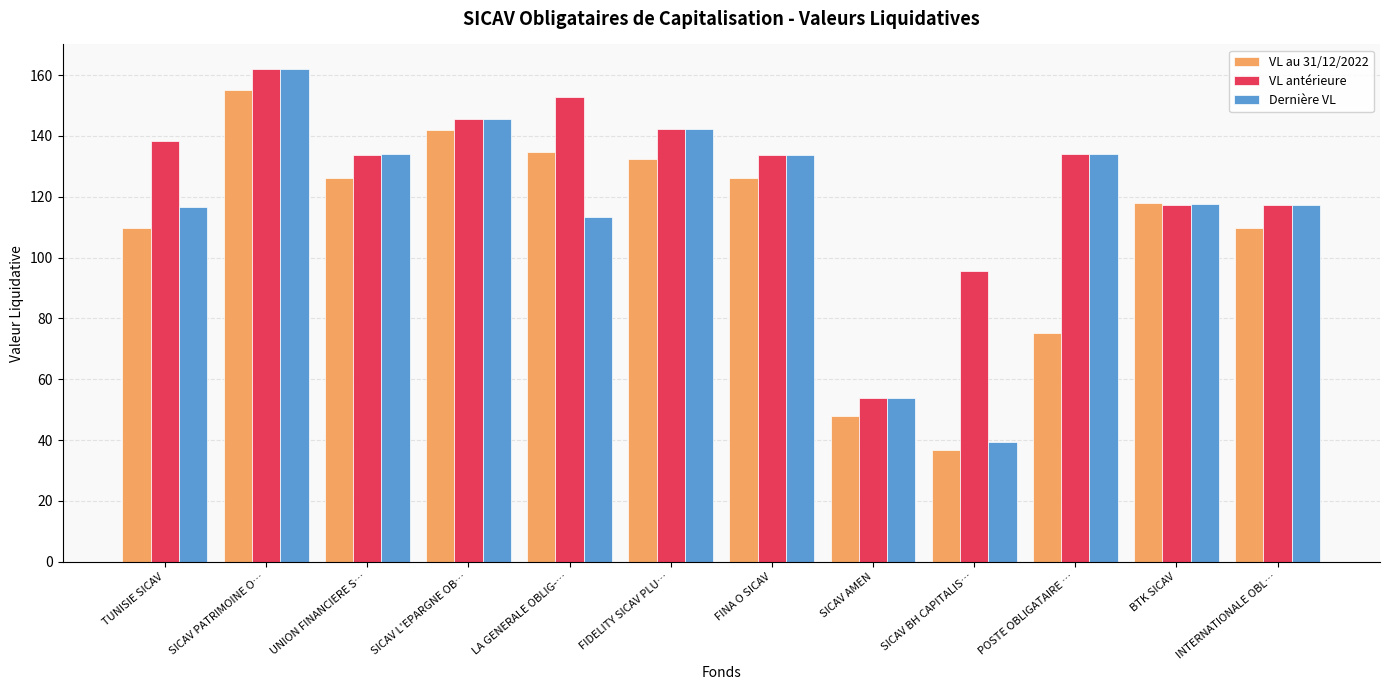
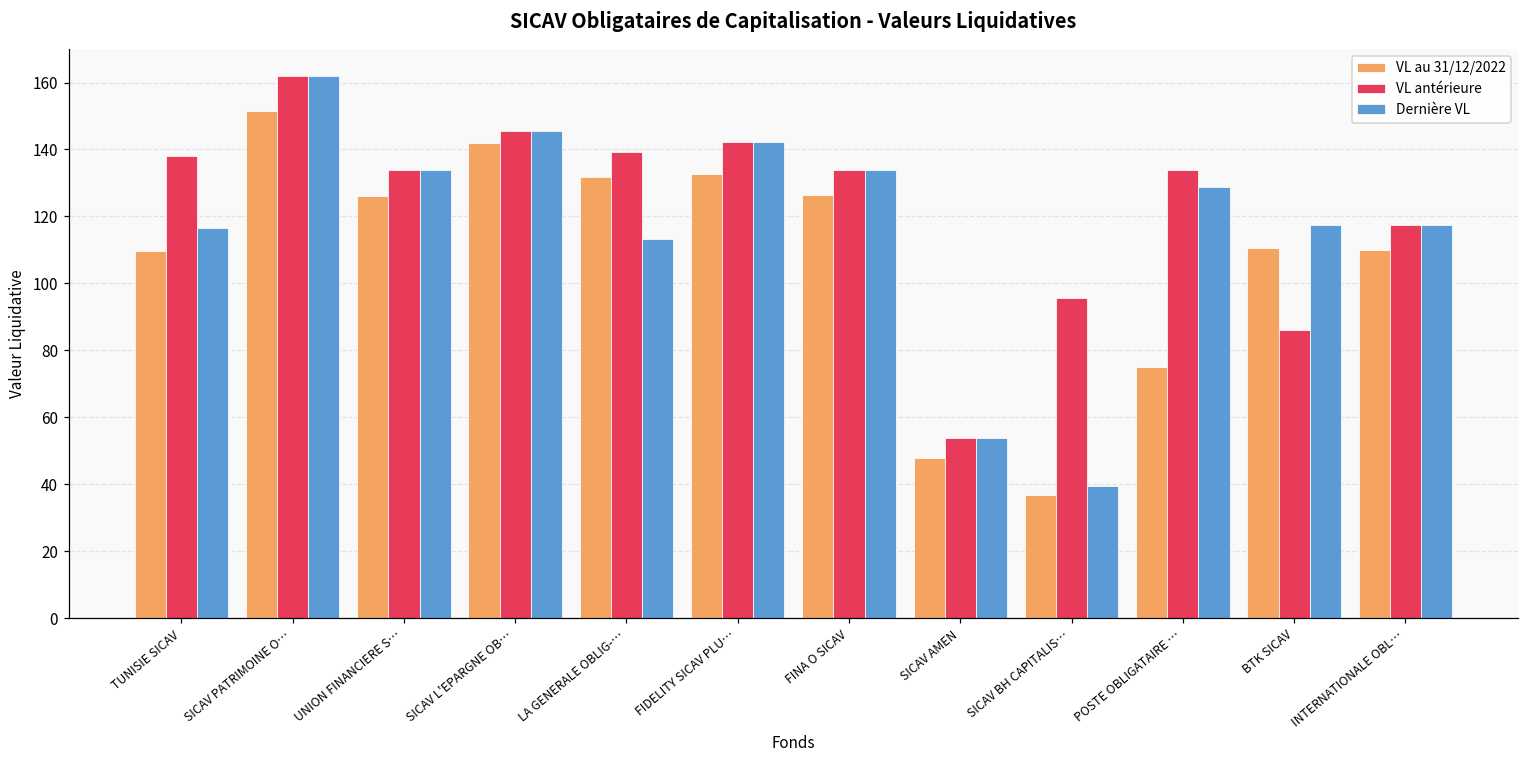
VL au 31/12/2022, SICAV PATRIMOINE O…: 155 -> 152
VL au 31/12/2022, LA GENERALE OBLIG-…: 135 -> 132
VL antérieure, LA GENERALE OBLIG-…: 153 -> 139
Dernière VL, POSTE OBLIGATAIRE …: 134 -> 129
VL au 31/12/2022, BTK SICAV: 118 -> 111
VL antérieure, BTK SICAV: 117 -> 86
